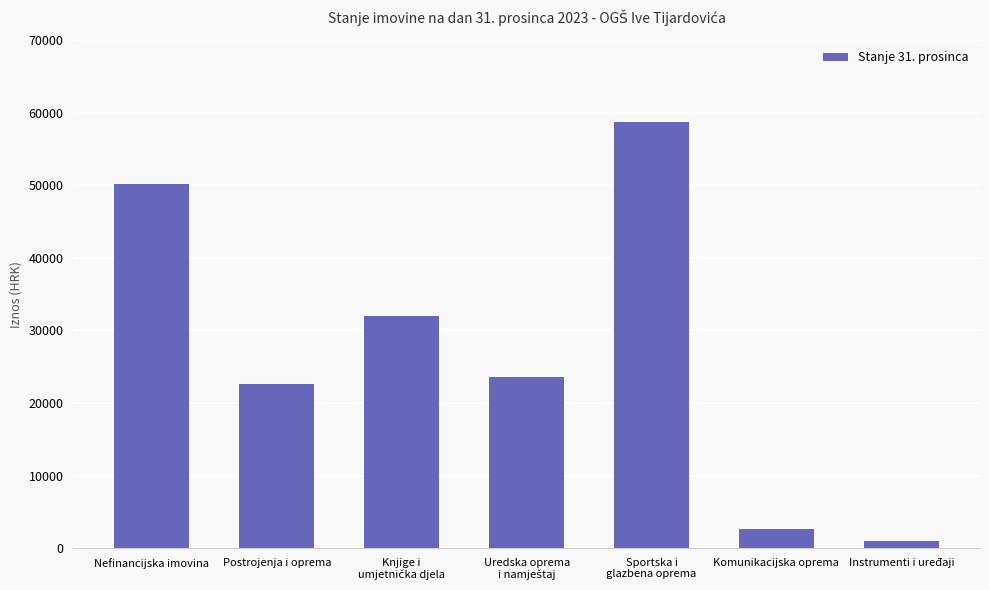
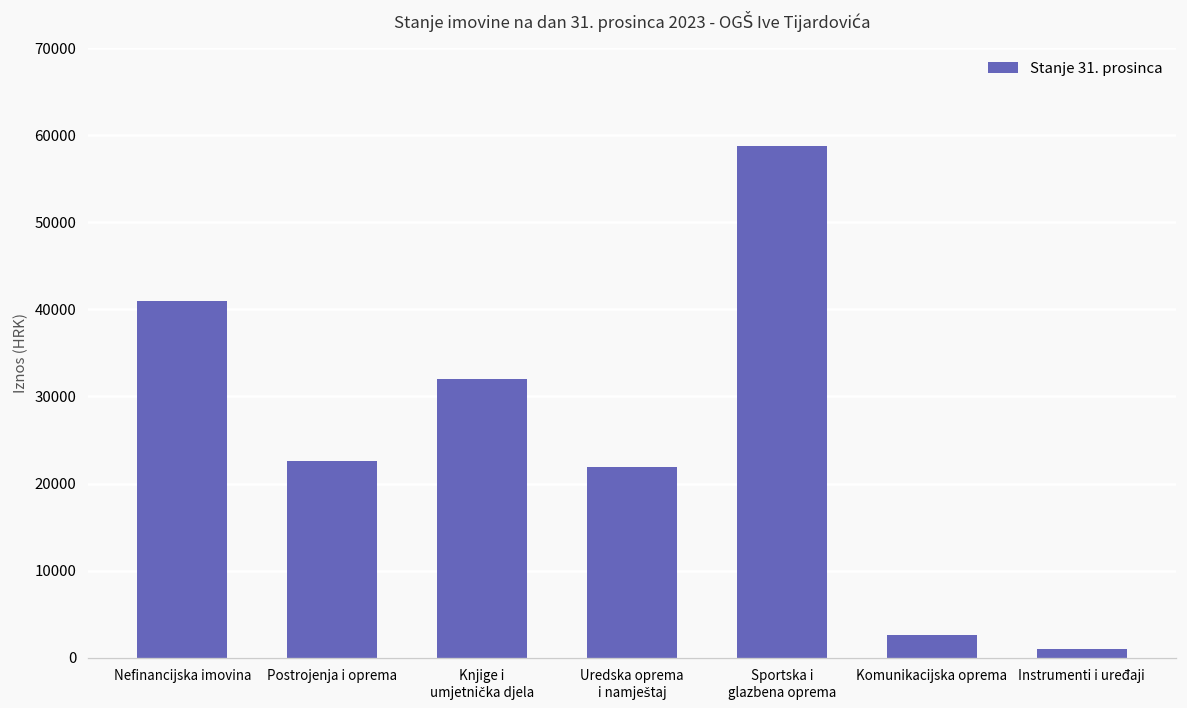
Nefinancijska imovina: 50000 -> 41000
Uredska oprema i namještaj: 24000 -> 22000
